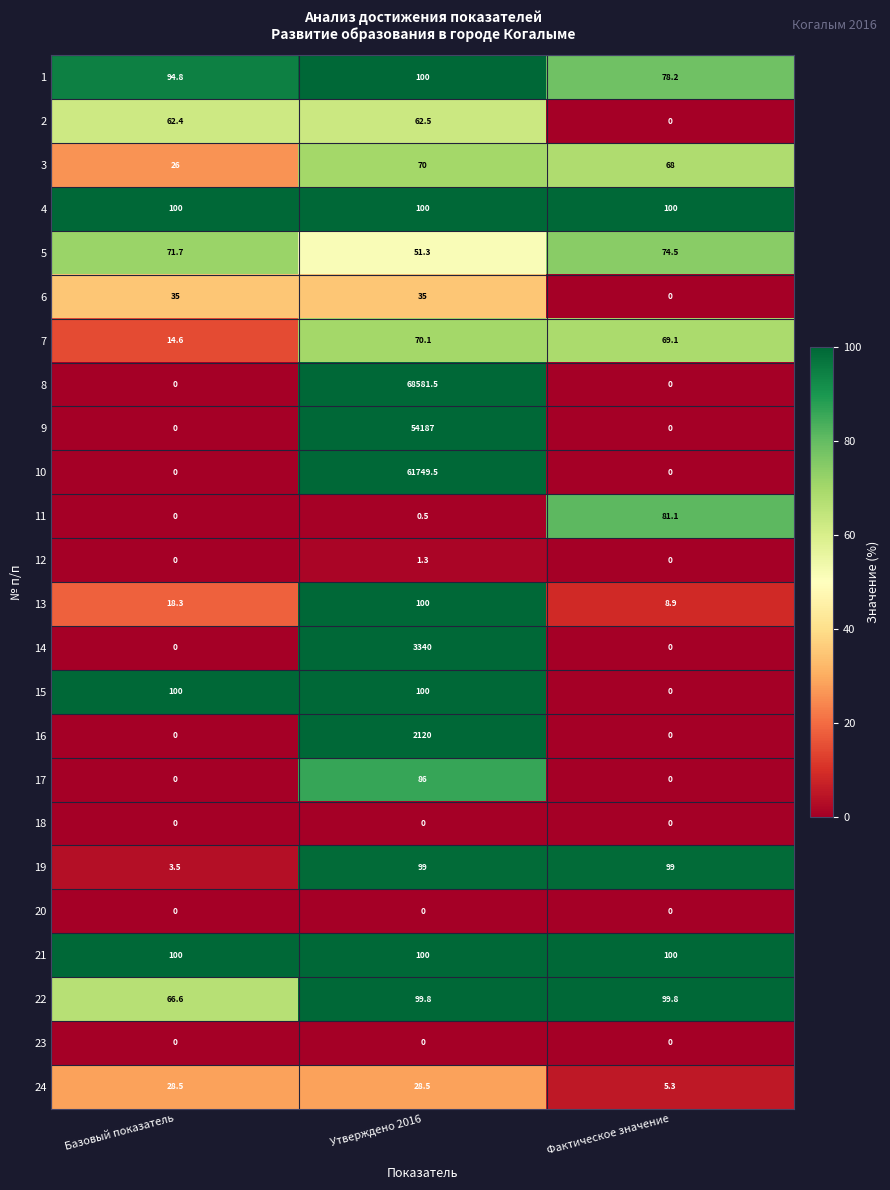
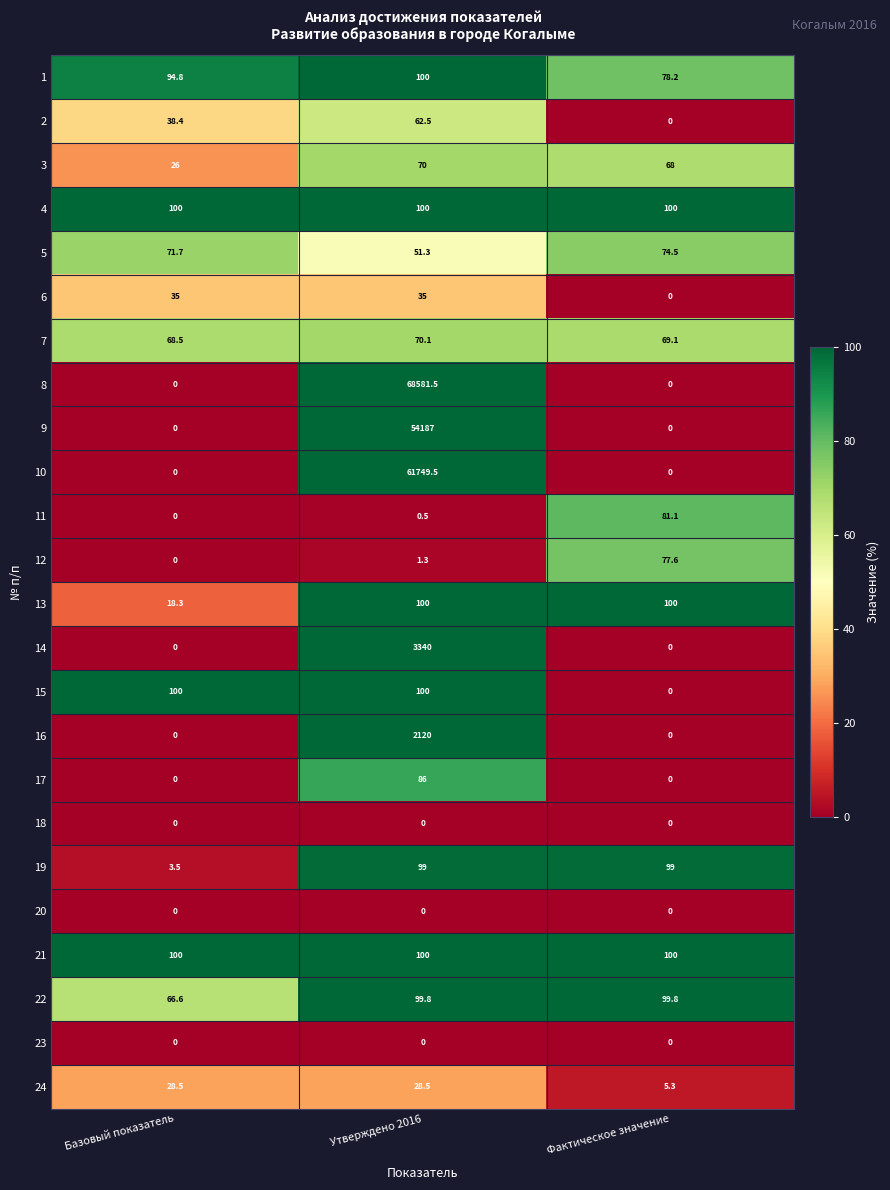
2, Базовый показатель: 62.4 -> 38.4
7, Базовый показатель: 14.6 -> 68.5
12, Фактическое значение: 0 -> 77.6
13, Фактическое значение: 8.9 -> 100
